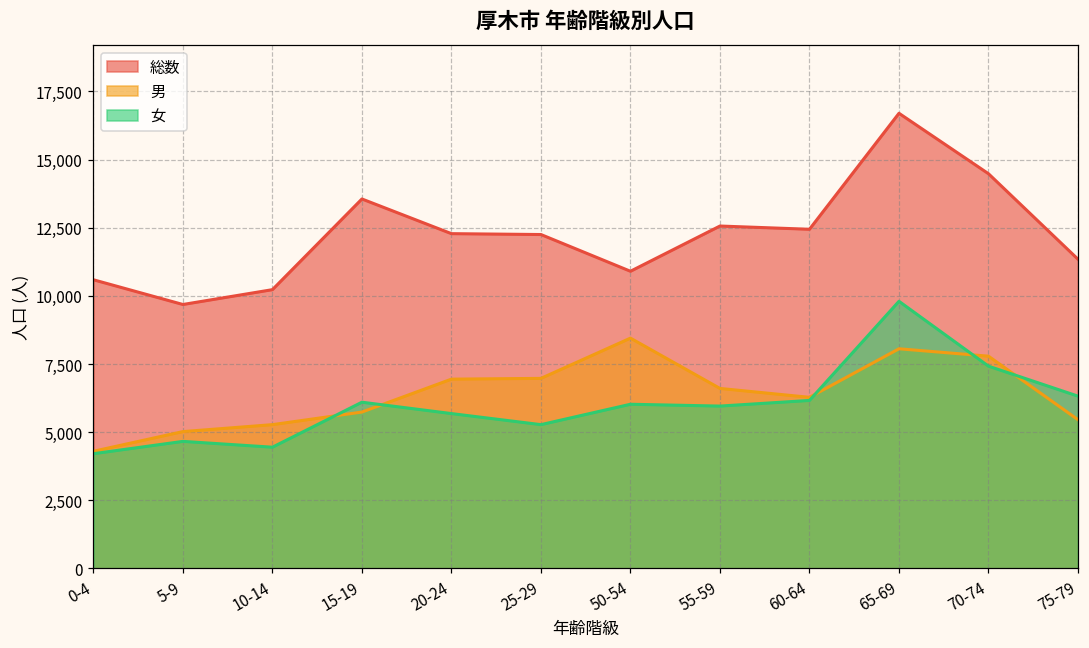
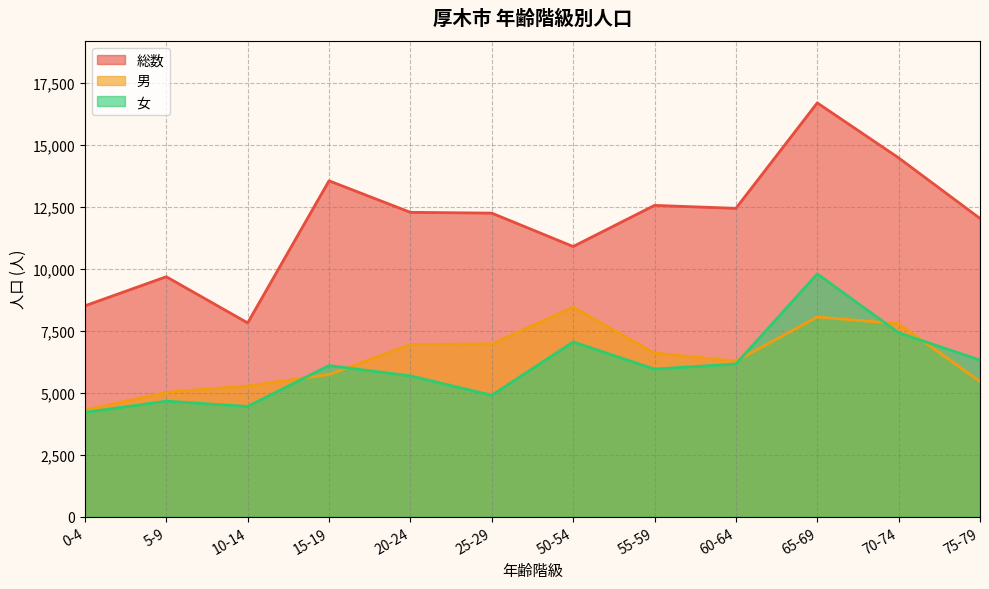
総数, 0-4: 10,600 -> 8,500
総数, 10-14: 10,200 -> 7,800
女, 25-29: 5,300 -> 4,900
女, 50-54: 6,000 -> 7,100
総数, 75-79: 11,300 -> 12,000
